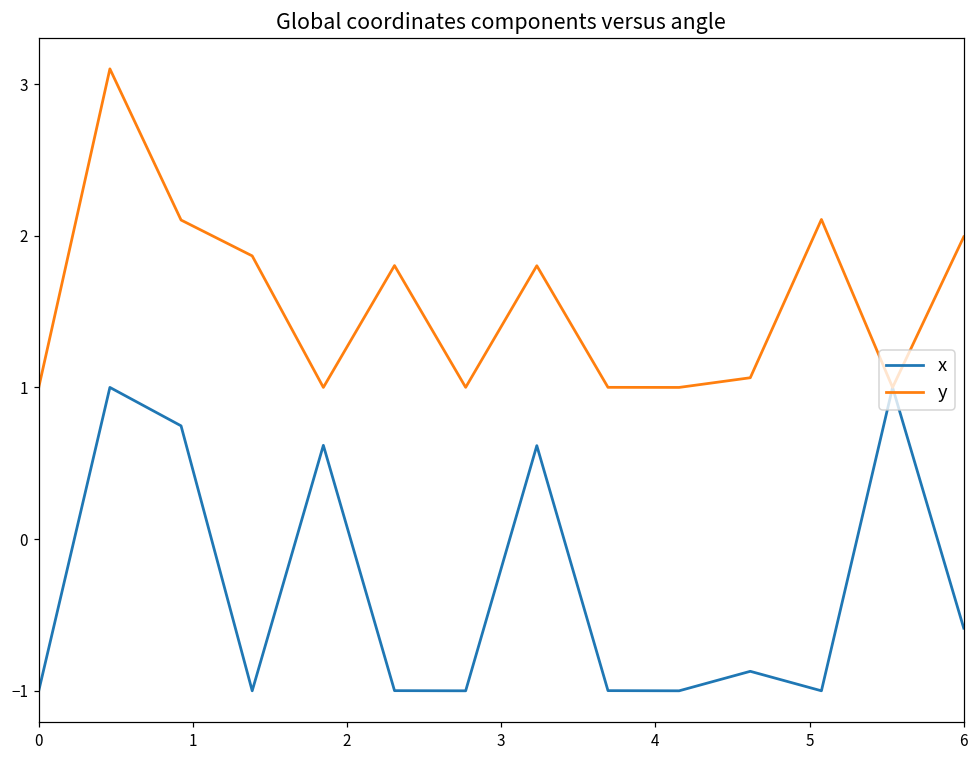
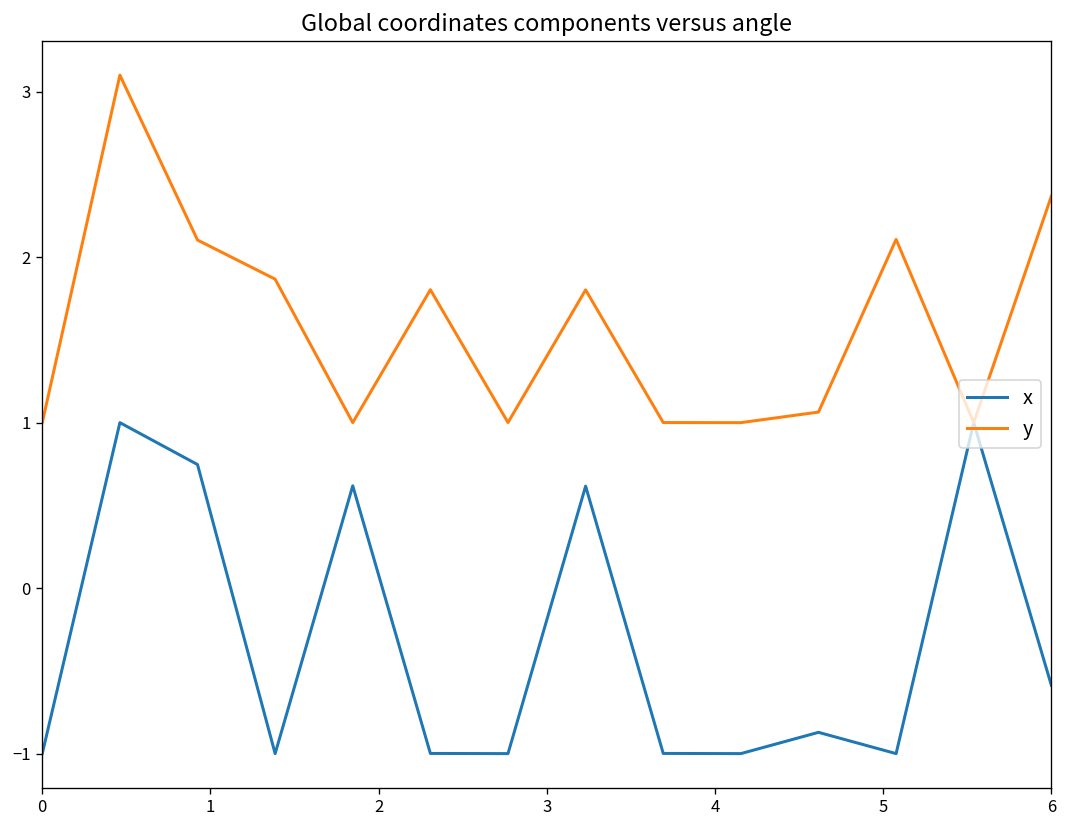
y, 6: 1.99 -> 2.37
